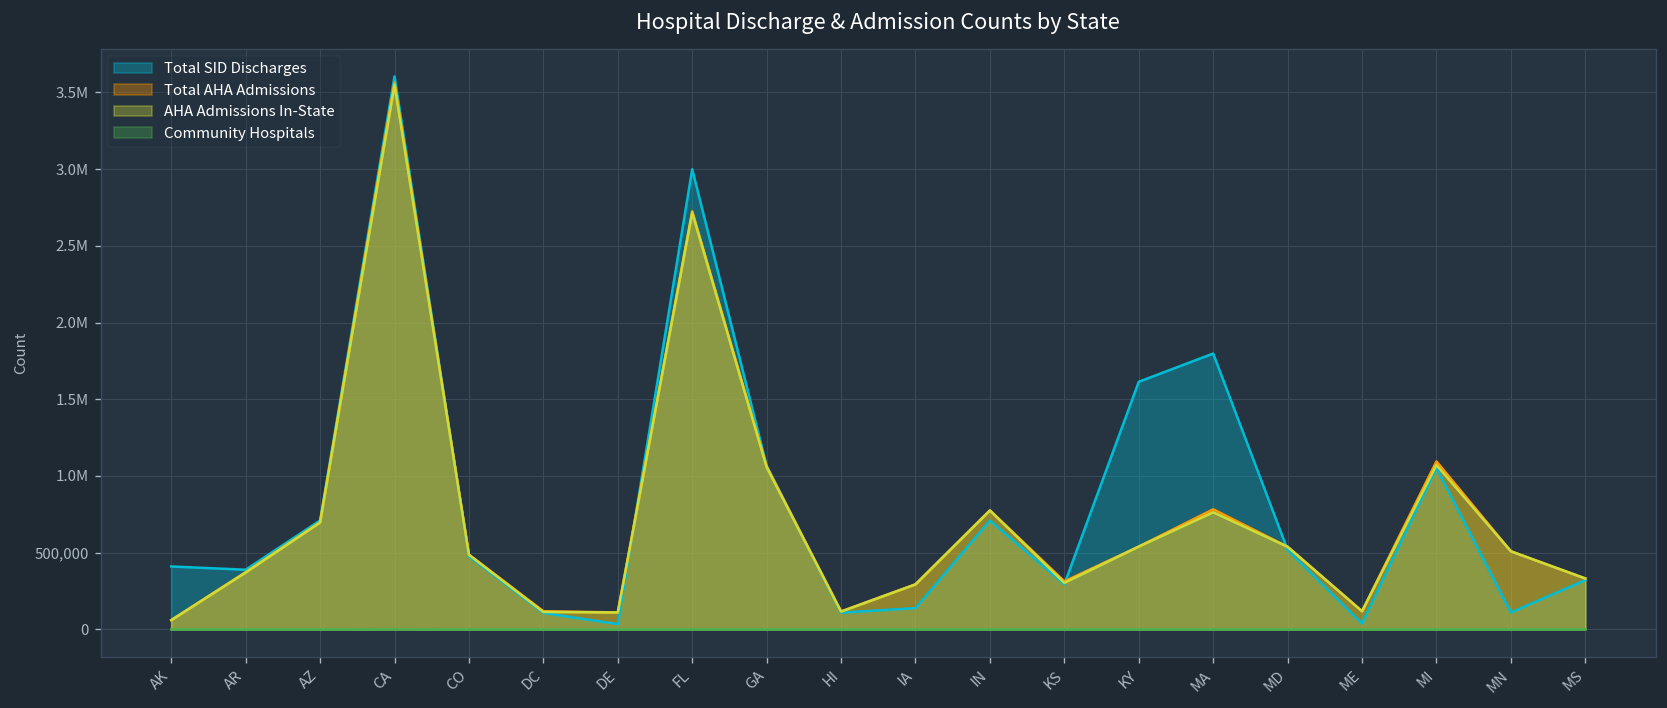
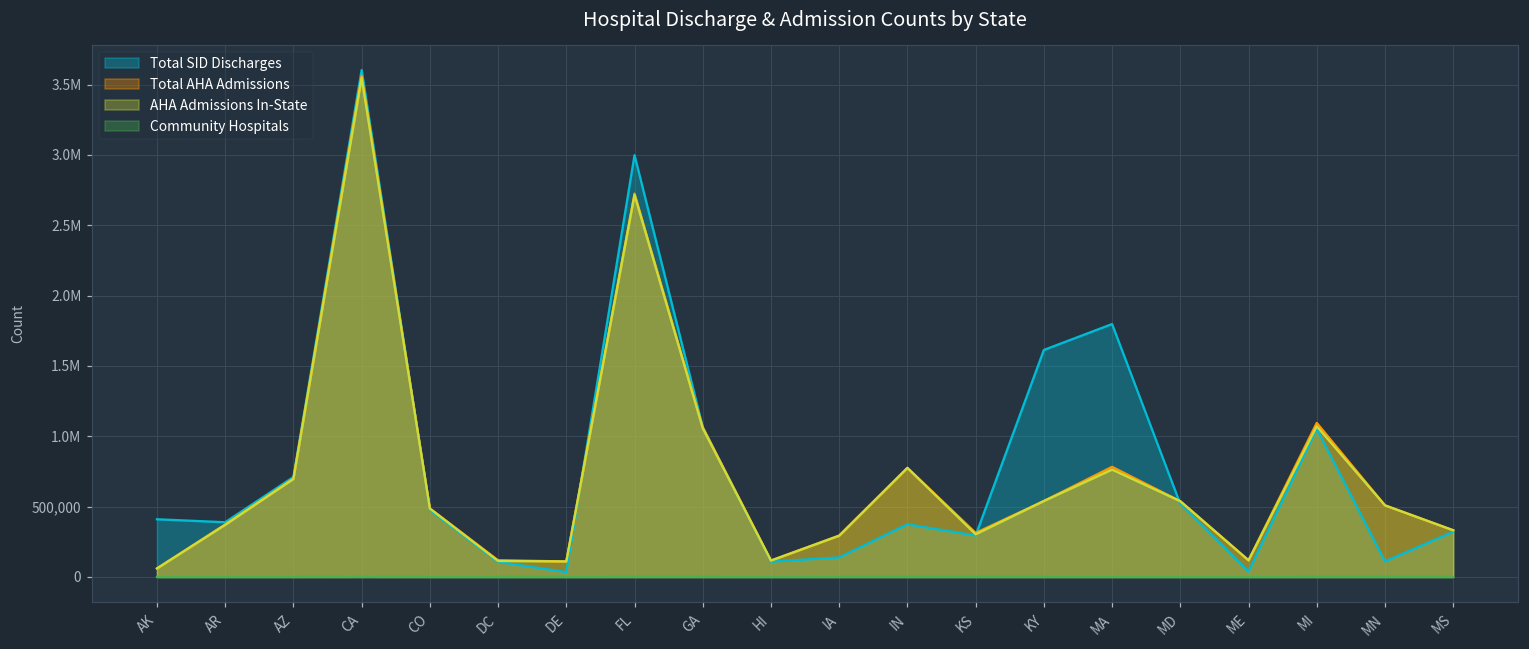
Total SID Discharges, IN: 710,000 -> 370,000
